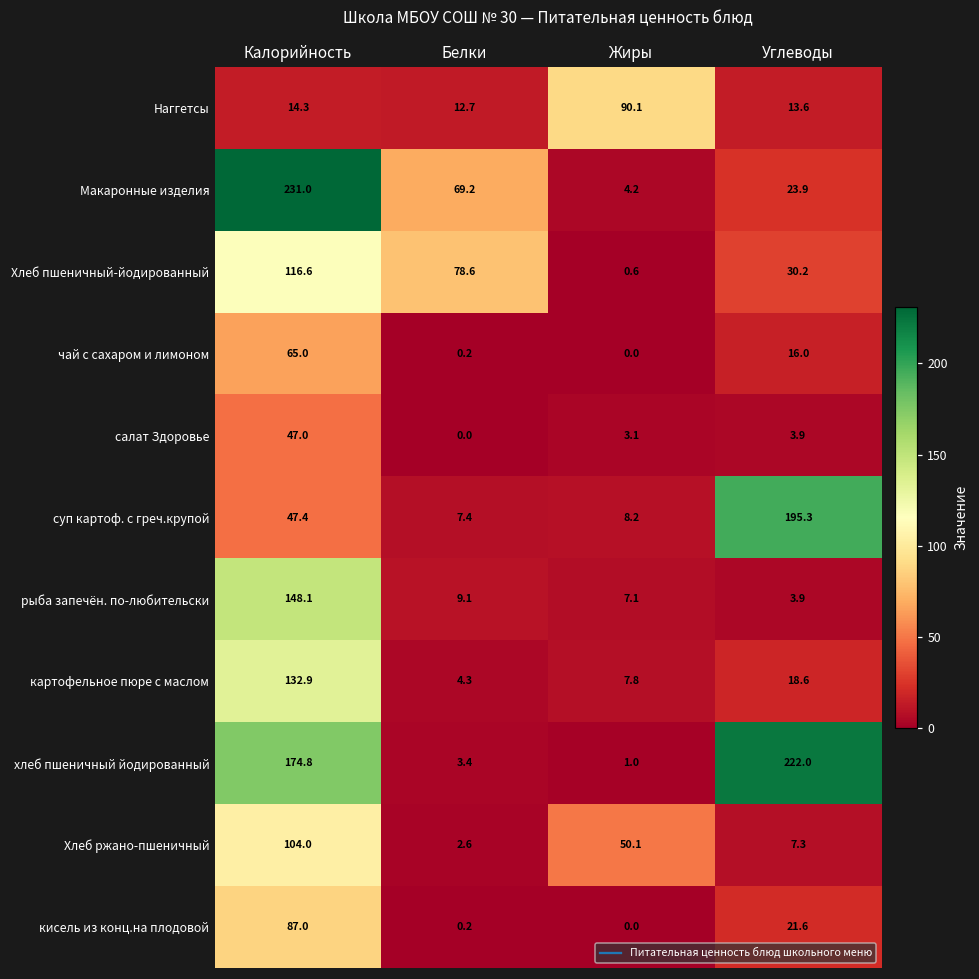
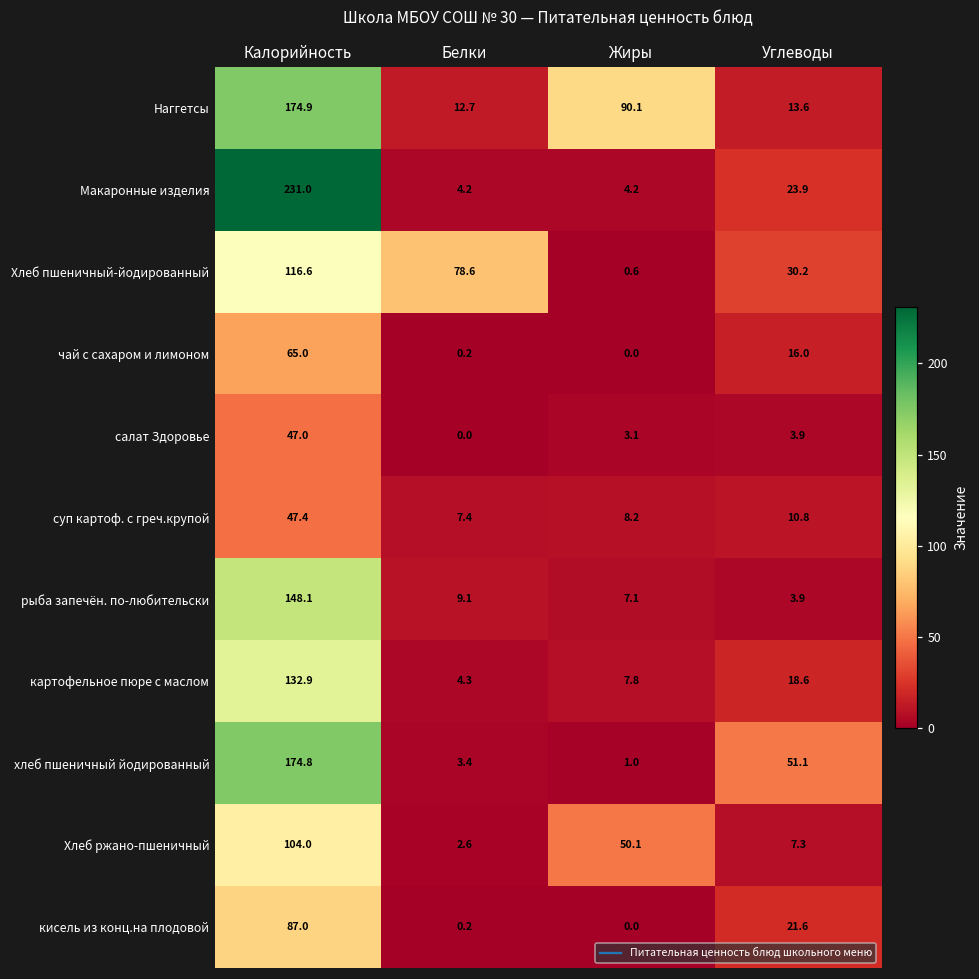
Наггетсы, Калорийность: 14.3 -> 174.9
Макаронные изделия, Белки: 69.2 -> 4.2
суп картоф. с греч.крупой, Углеводы: 195.3 -> 10.8
хлеб пшеничный йодированный, Углеводы: 222.0 -> 51.1
